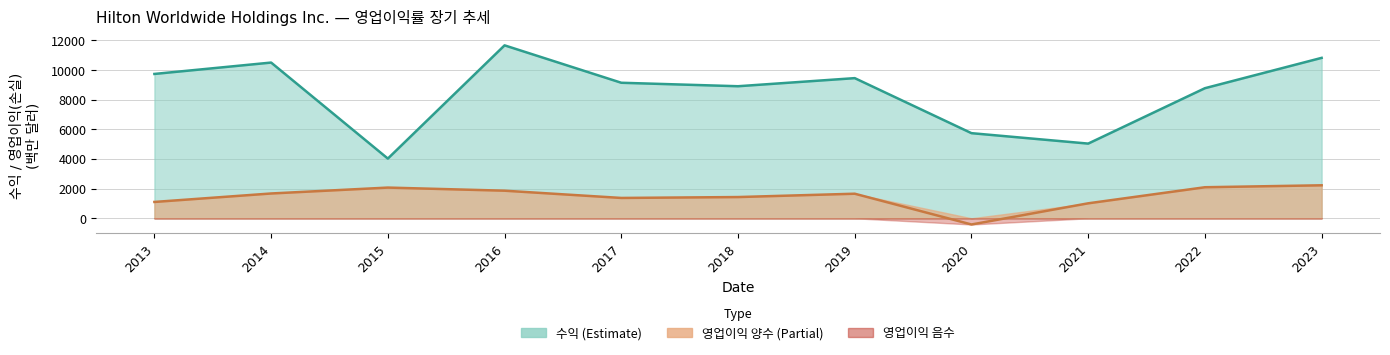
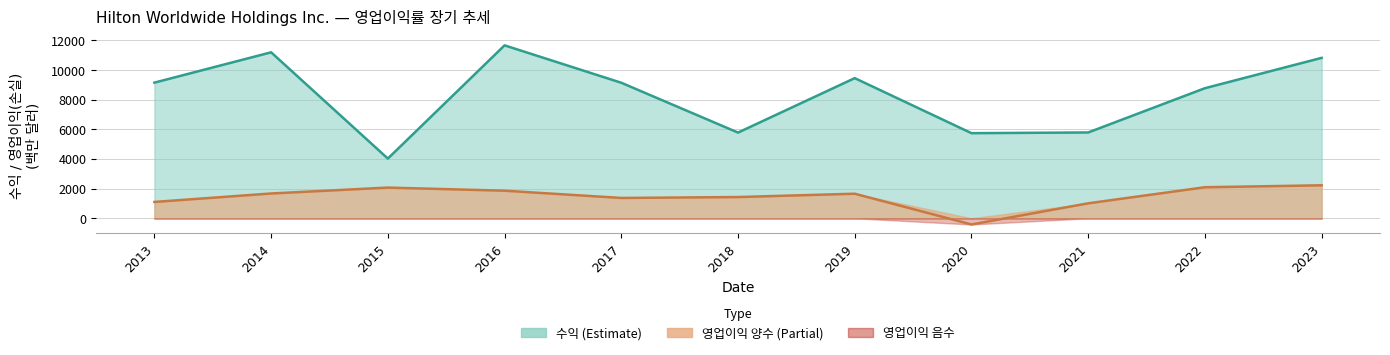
수익 (Estimate), 2013: 9700 -> 9100
수익 (Estimate), 2014: 10500 -> 11200
수익 (Estimate), 2018: 8900 -> 5800
수익 (Estimate), 2021: 5000 -> 5800
